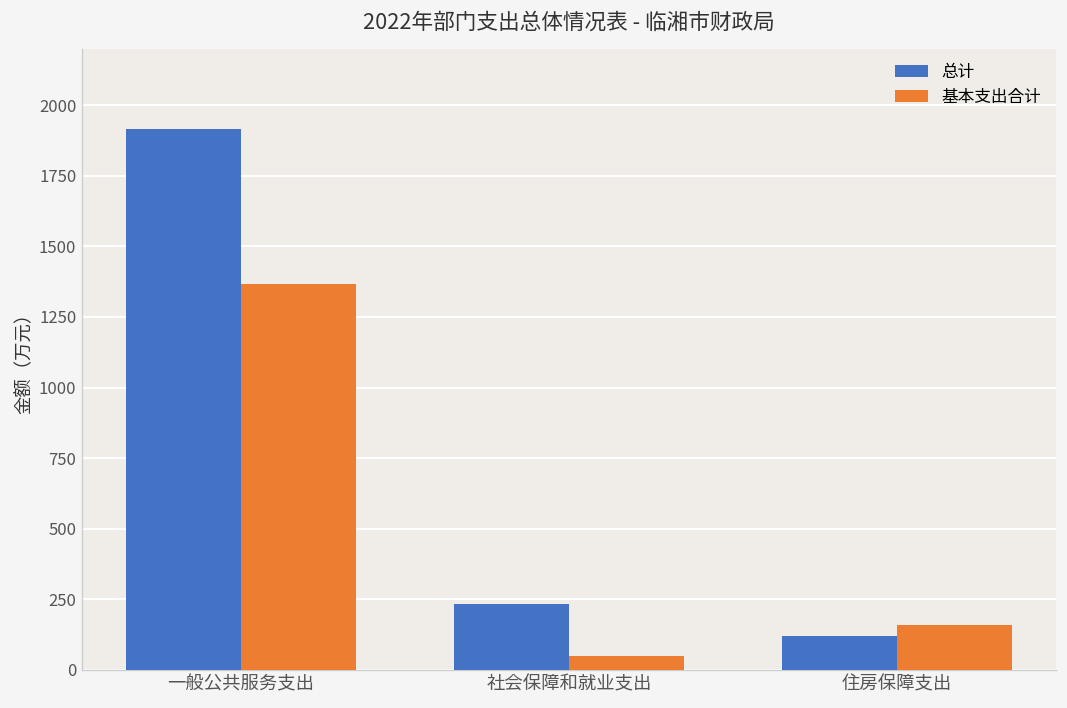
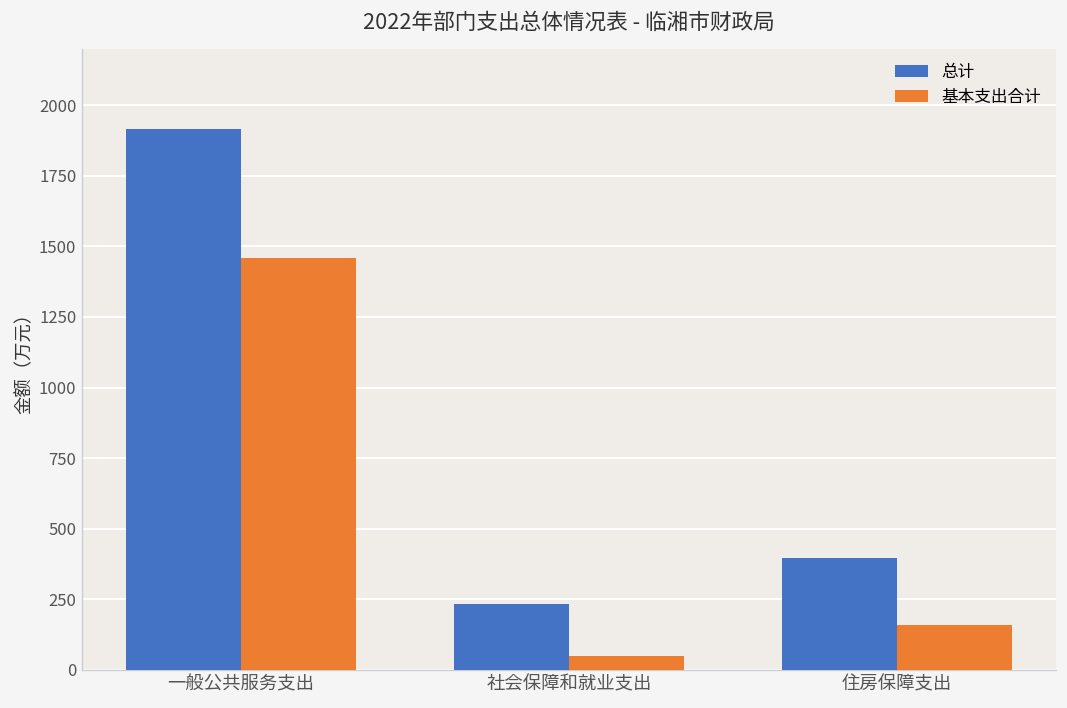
基本支出合计, 一般公共服务支出: 1370 -> 1460
总计, 住房保障支出: 120 -> 400
